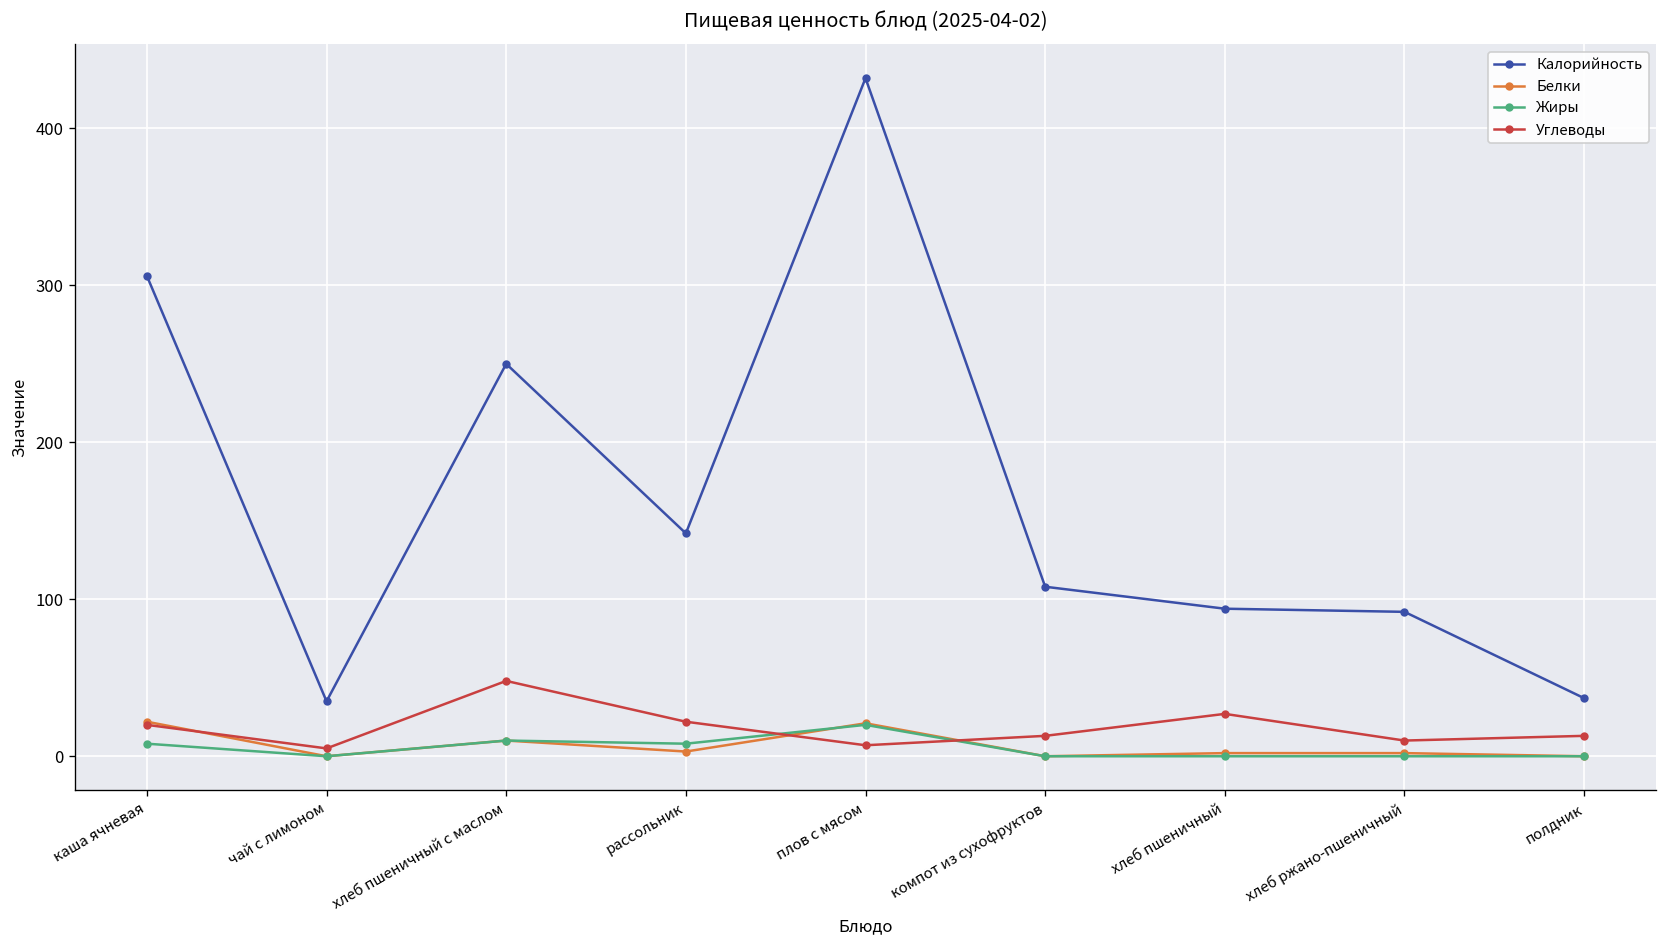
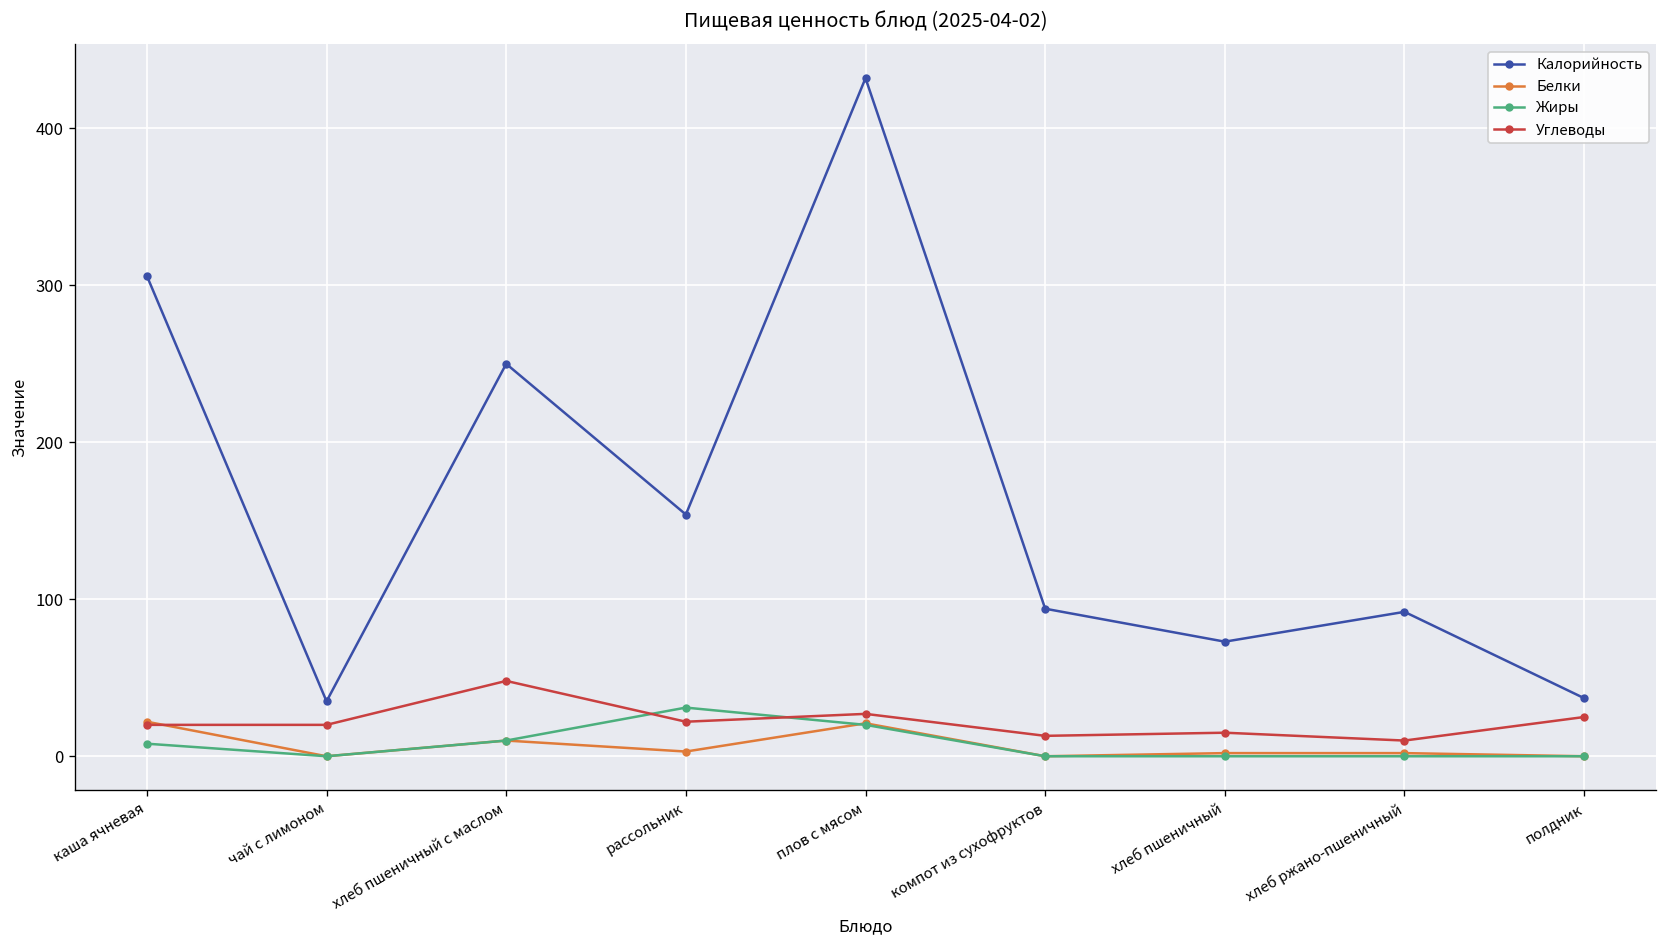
Углеводы, чай с лимоном: 5 -> 20
Калорийность, рассольник: 142 -> 154
Жиры, рассольник: 8 -> 31
Углеводы, плов с мясом: 7 -> 27
Калорийность, компот из сухофруктов: 108 -> 94
Калорийность, хлеб пшеничный: 94 -> 73
Углеводы, хлеб пшеничный: 27 -> 15
Углеводы, полдник: 13 -> 25
